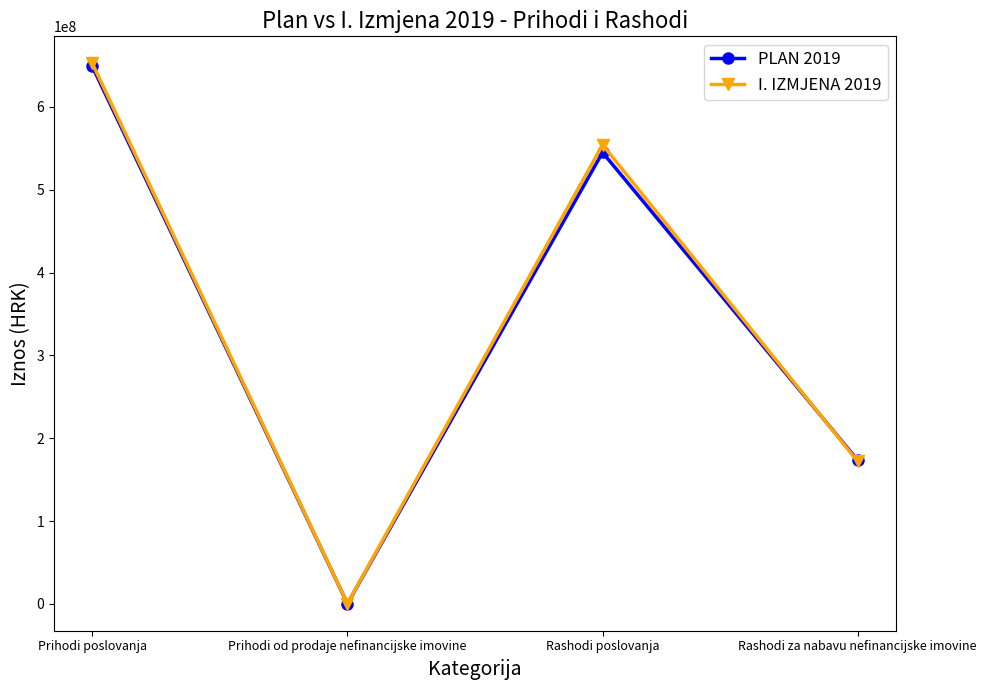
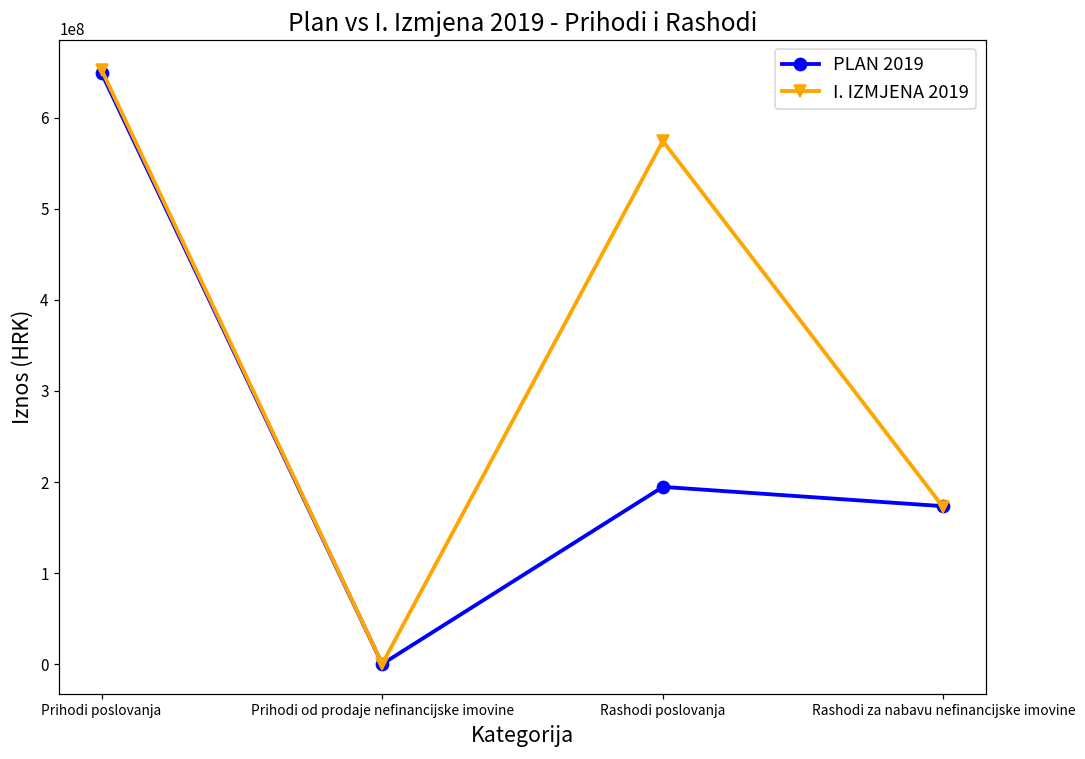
PLAN 2019, Rashodi poslovanja: 540000000 -> 190000000
I. IZMJENA 2019, Rashodi poslovanja: 550000000 -> 570000000
